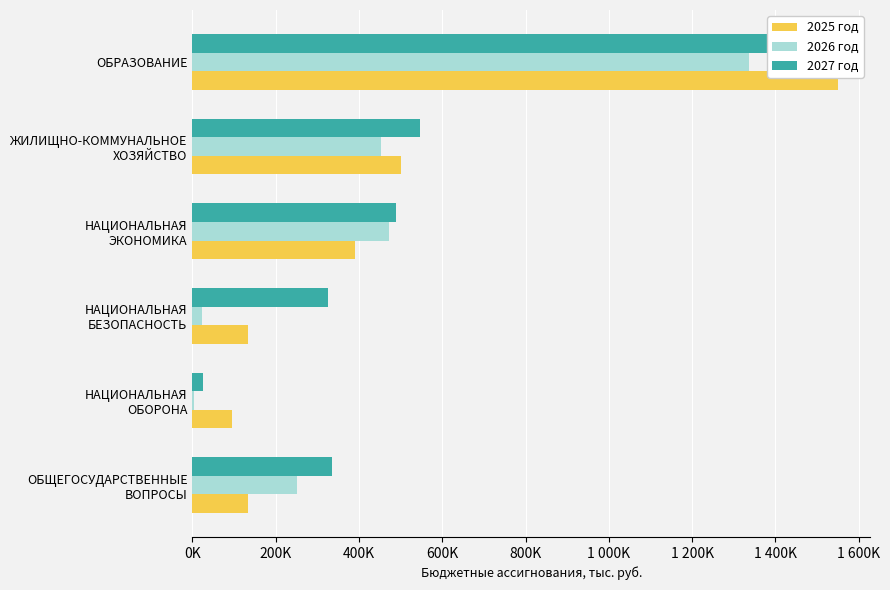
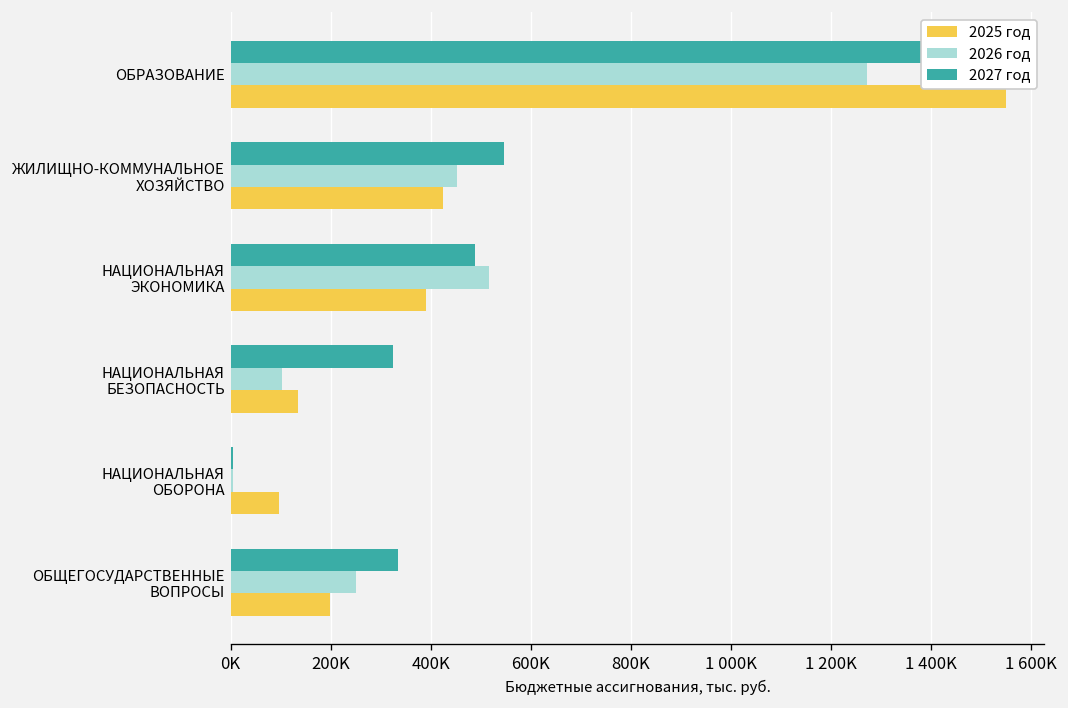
2026 год, ОБРАЗОВАНИЕ: 1340000 -> 1270000
2025 год, ЖИЛИЩНО-КОММУНАЛЬНОЕ ХОЗЯЙСТВО: 500000 -> 420000
2026 год, НАЦИОНАЛЬНАЯ ЭКОНОМИКА: 470000 -> 520000
2026 год, НАЦИОНАЛЬНАЯ БЕЗОПАСНОСТЬ: 20000 -> 100000
2027 год, НАЦИОНАЛЬНАЯ ОБОРОНА: 30000 -> 0
2025 год, ОБЩЕГОСУДАРСТВЕННЫЕ ВОПРОСЫ: 130000 -> 200000
